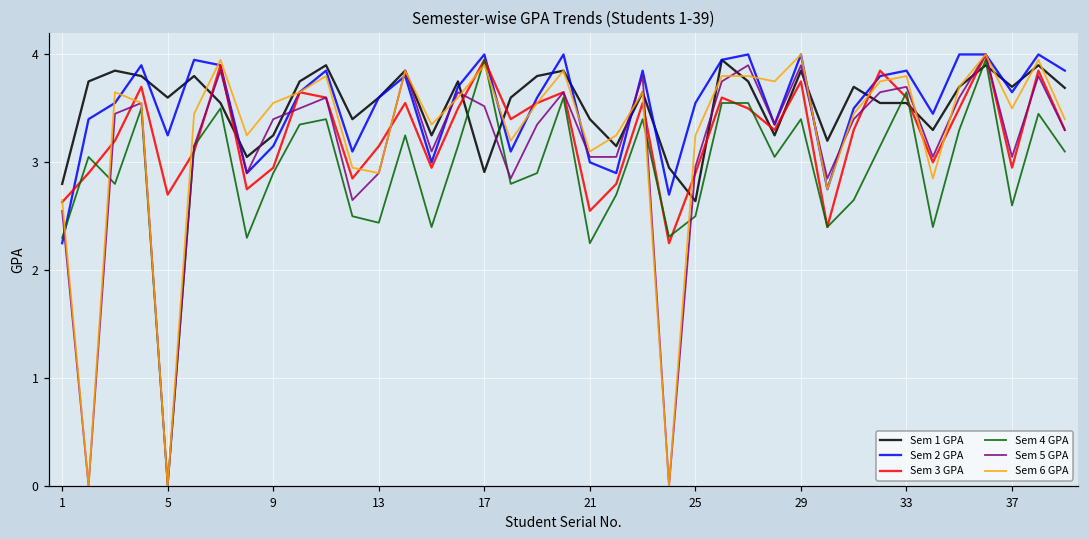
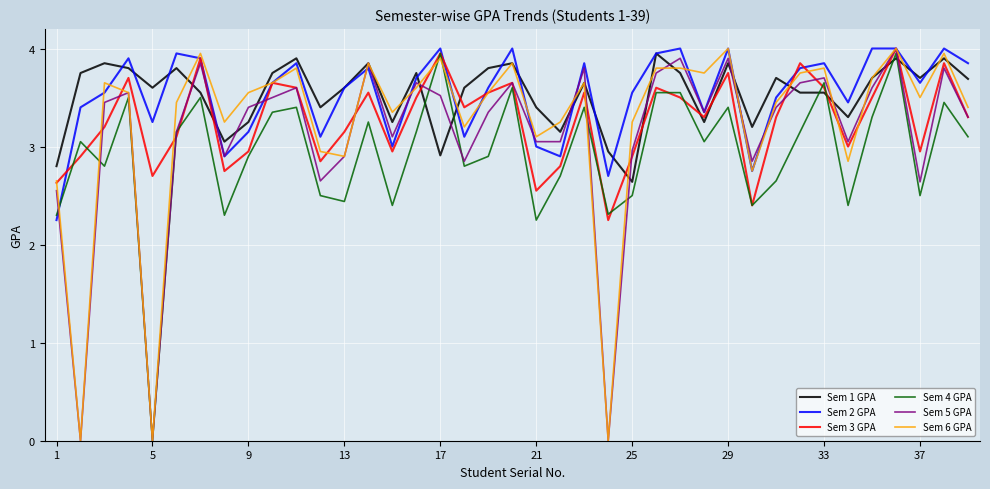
Sem 4 GPA, 37: 2.6 -> 2.5
Sem 5 GPA, 37: 3.1 -> 2.6
